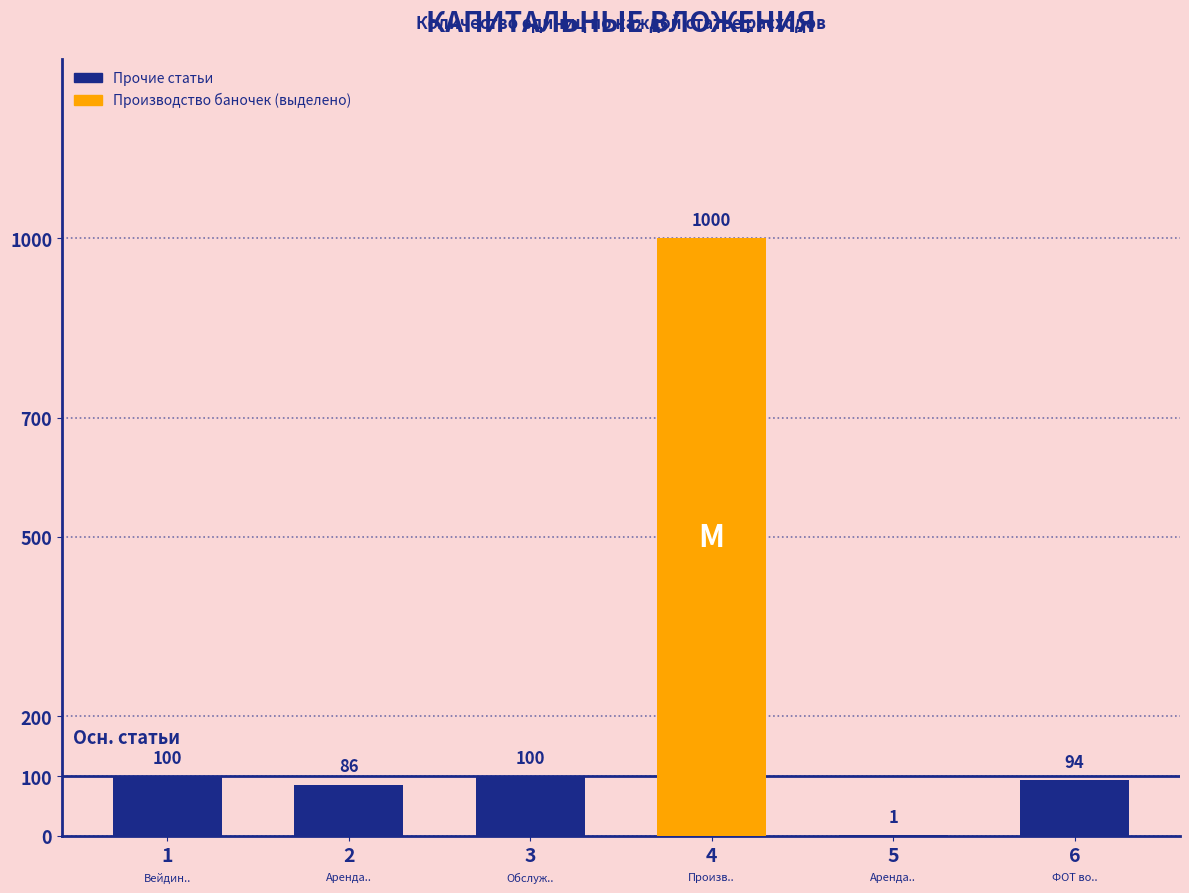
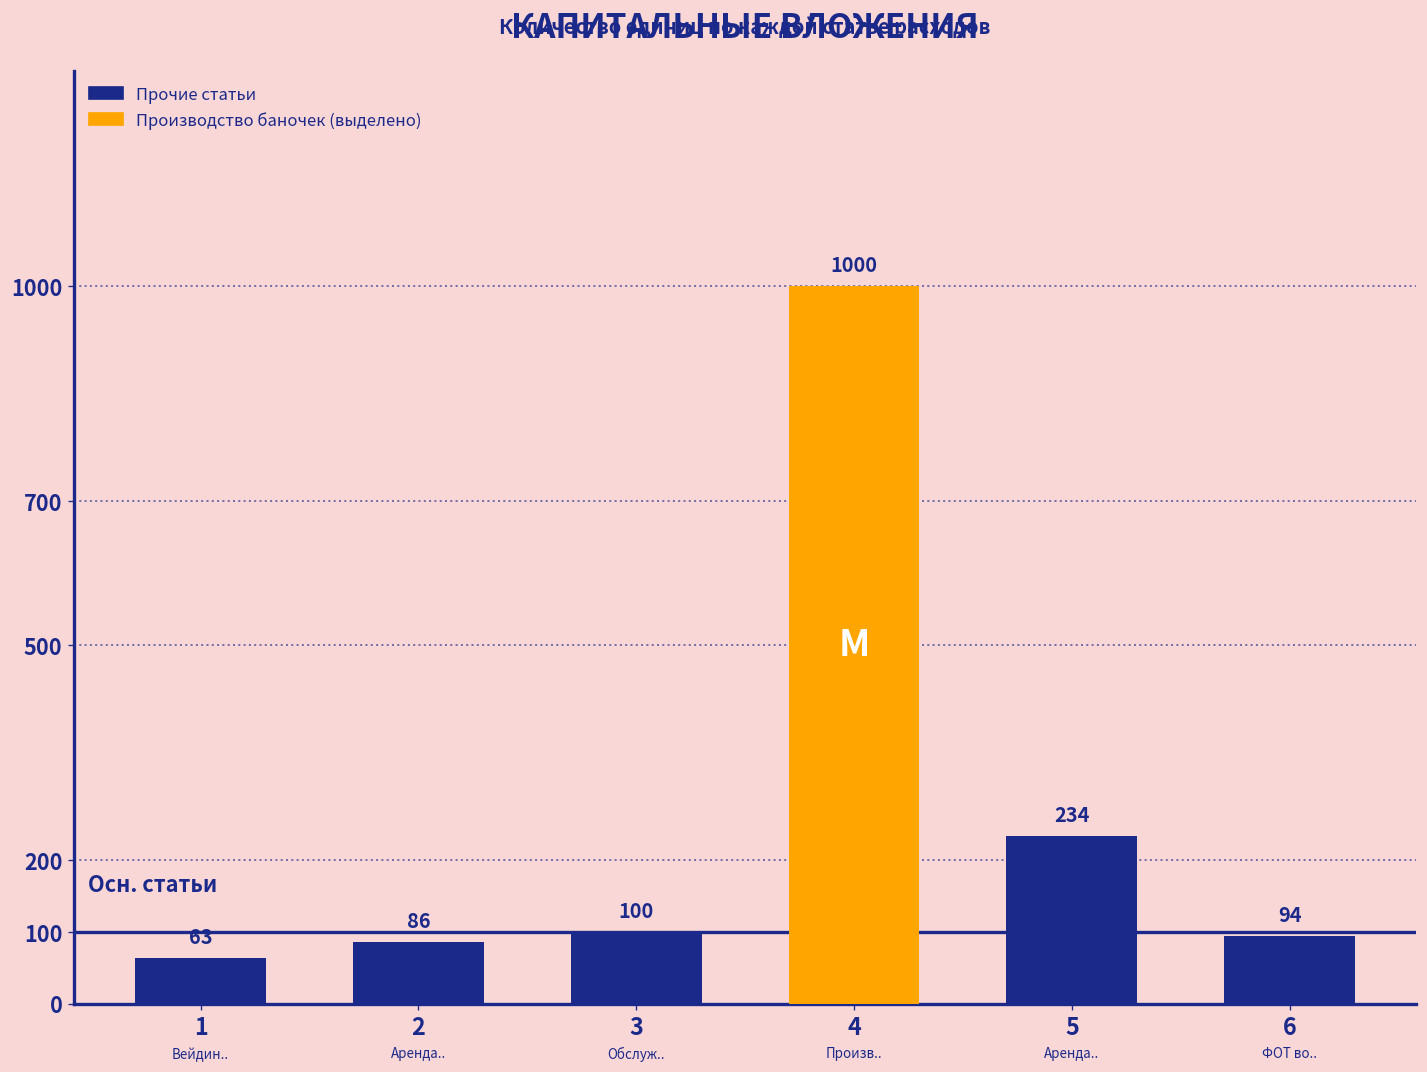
1: 100 -> 63
5: 1 -> 234
